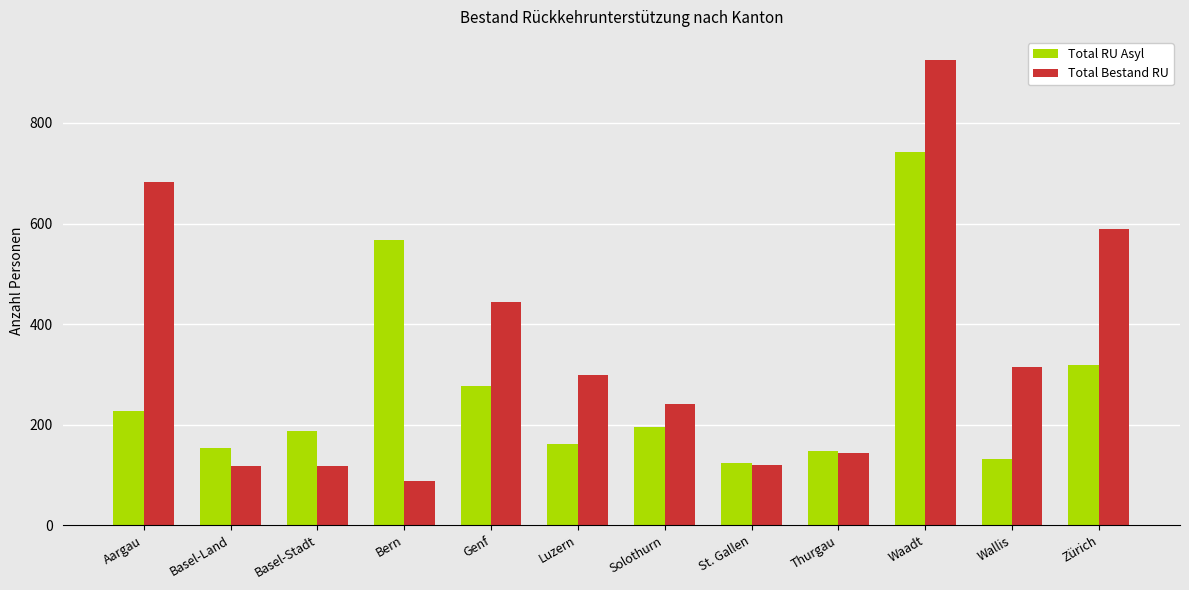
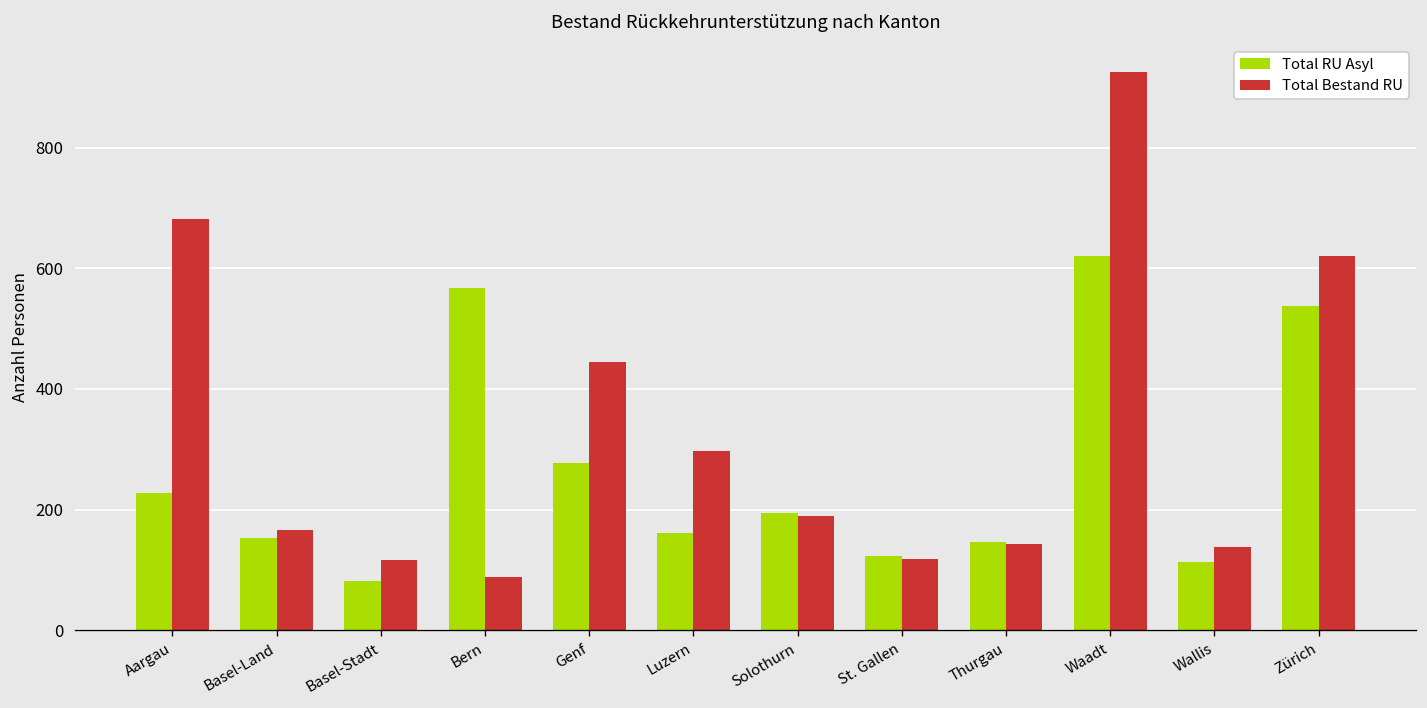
Total Bestand RU, Basel-Land: 120 -> 170
Total RU Asyl, Basel-Stadt: 190 -> 80
Total Bestand RU, Solothurn: 240 -> 190
Total RU Asyl, Waadt: 740 -> 620
Total RU Asyl, Wallis: 130 -> 110
Total Bestand RU, Wallis: 310 -> 140
Total RU Asyl, Zürich: 320 -> 540
Total Bestand RU, Zürich: 590 -> 620
